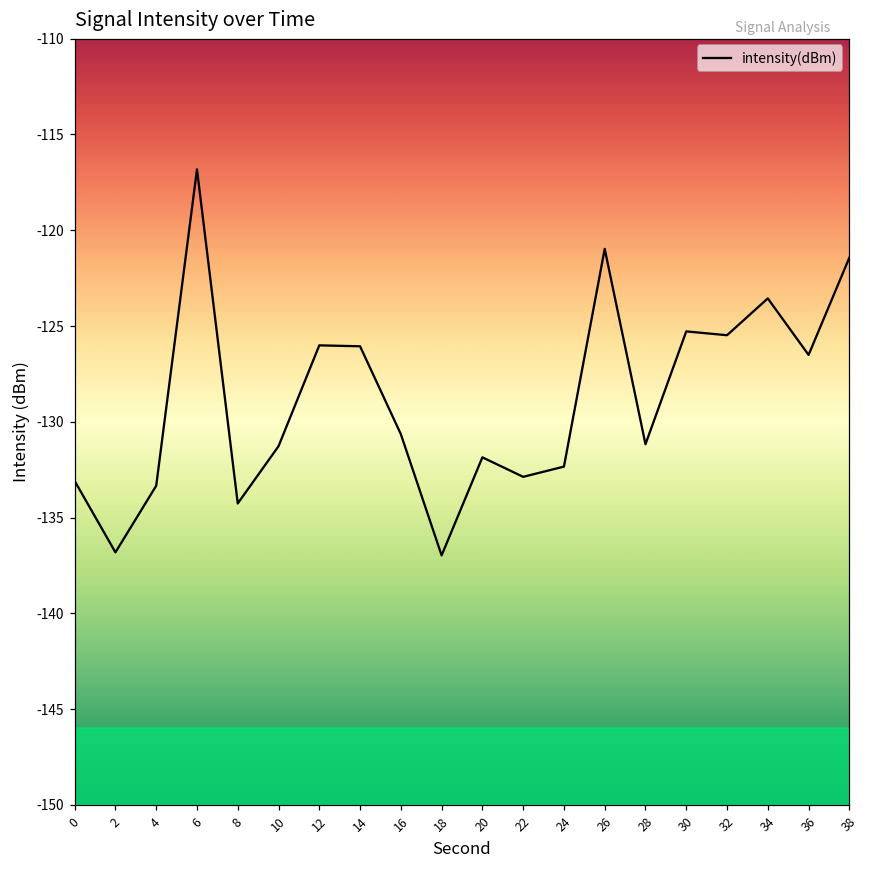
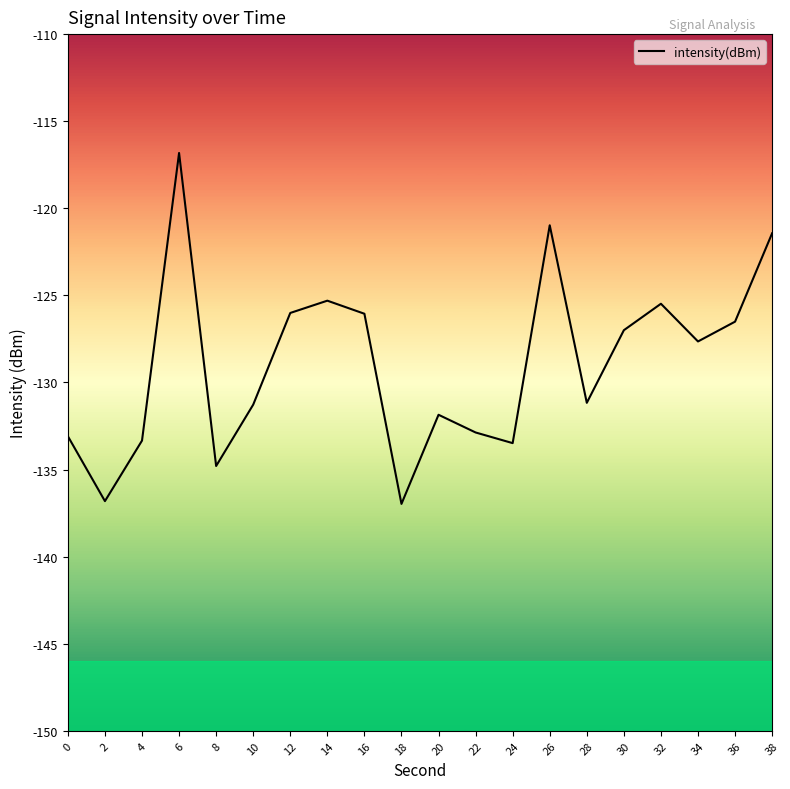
8: -134.3 -> -134.8
14: -126.1 -> -125.3
16: -130.6 -> -126.1
24: -132.3 -> -133.5
30: -125.3 -> -127.0
34: -123.6 -> -127.6
